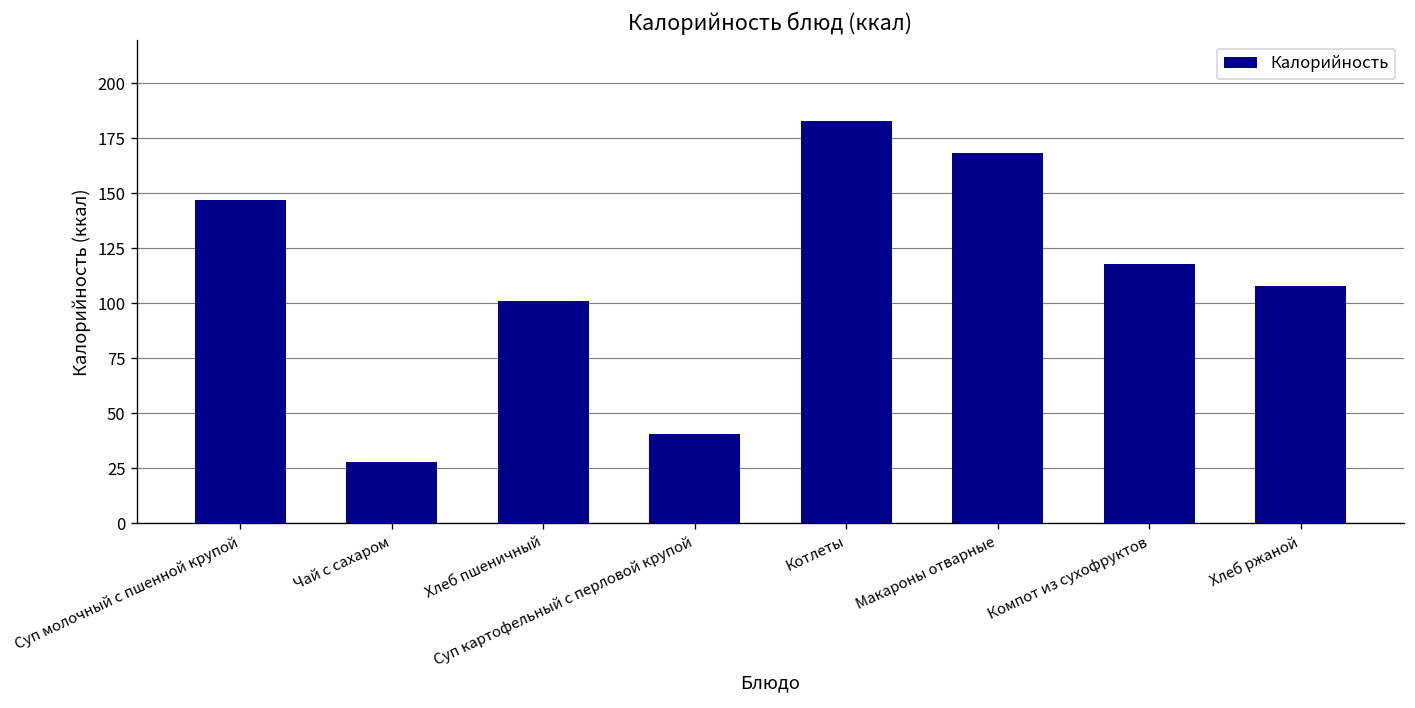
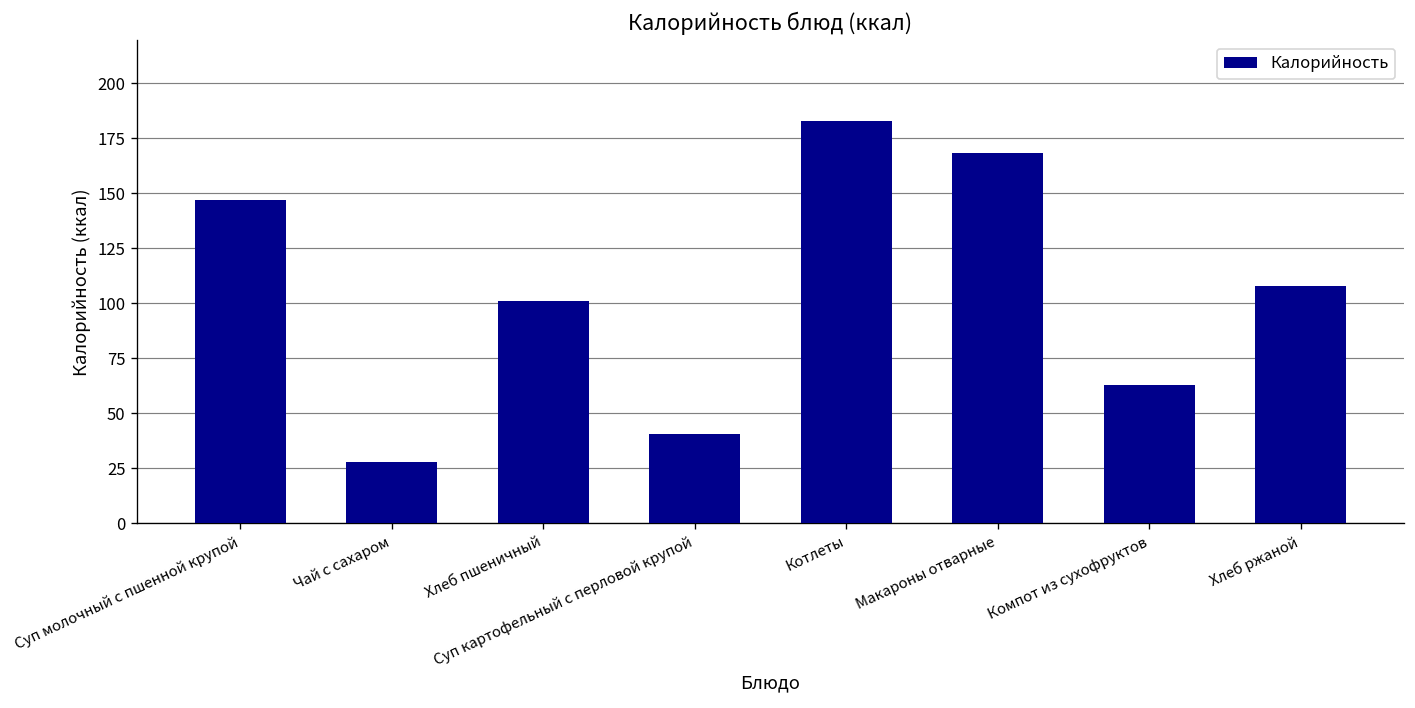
Компот из сухофруктов: 118 -> 63
